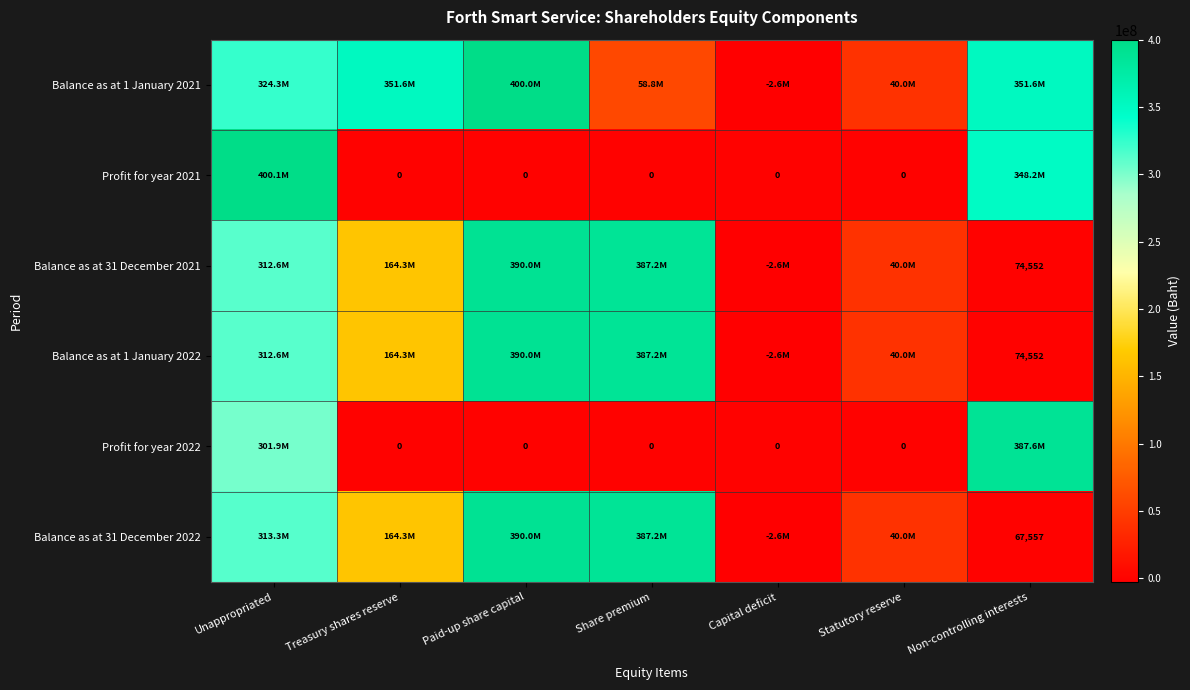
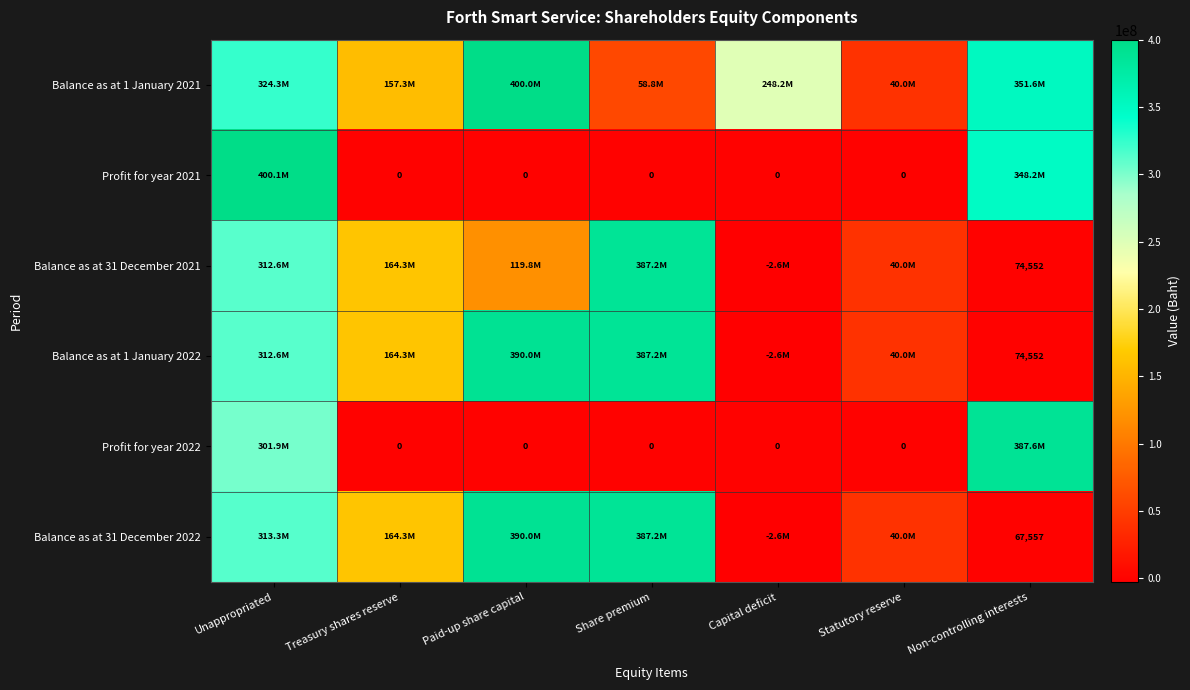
Balance as at 1 January 2021, Treasury shares reserve: 351.6M -> 157.3M
Balance as at 1 January 2021, Capital deficit: -2.6M -> 248.2M
Balance as at 31 December 2021, Paid-up share capital: 390.0M -> 119.8M
